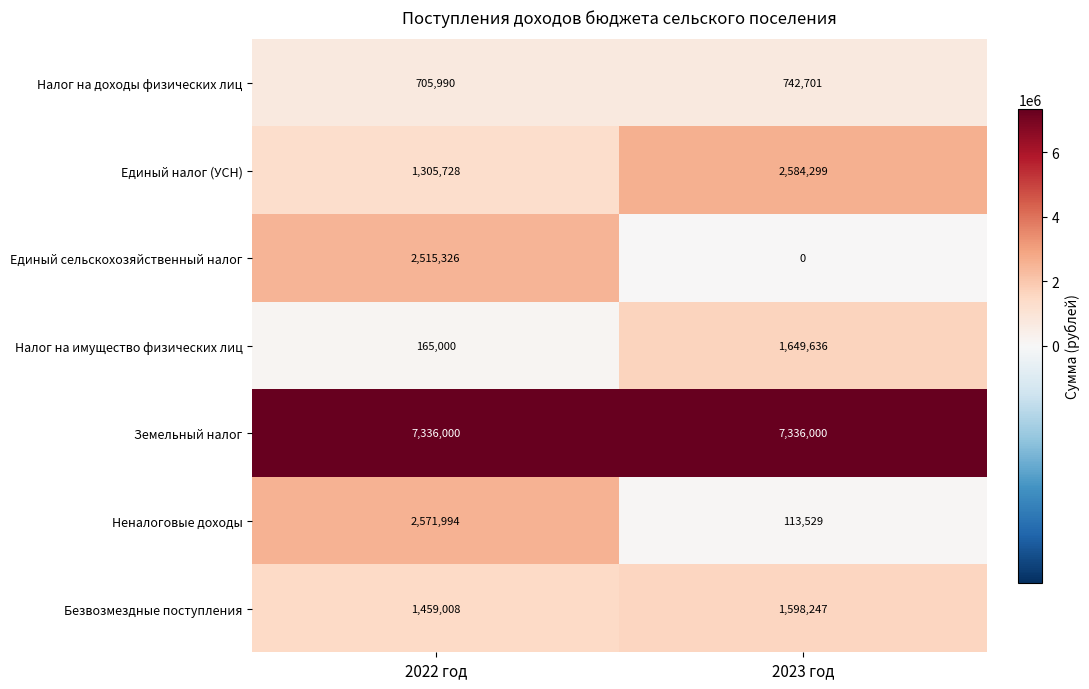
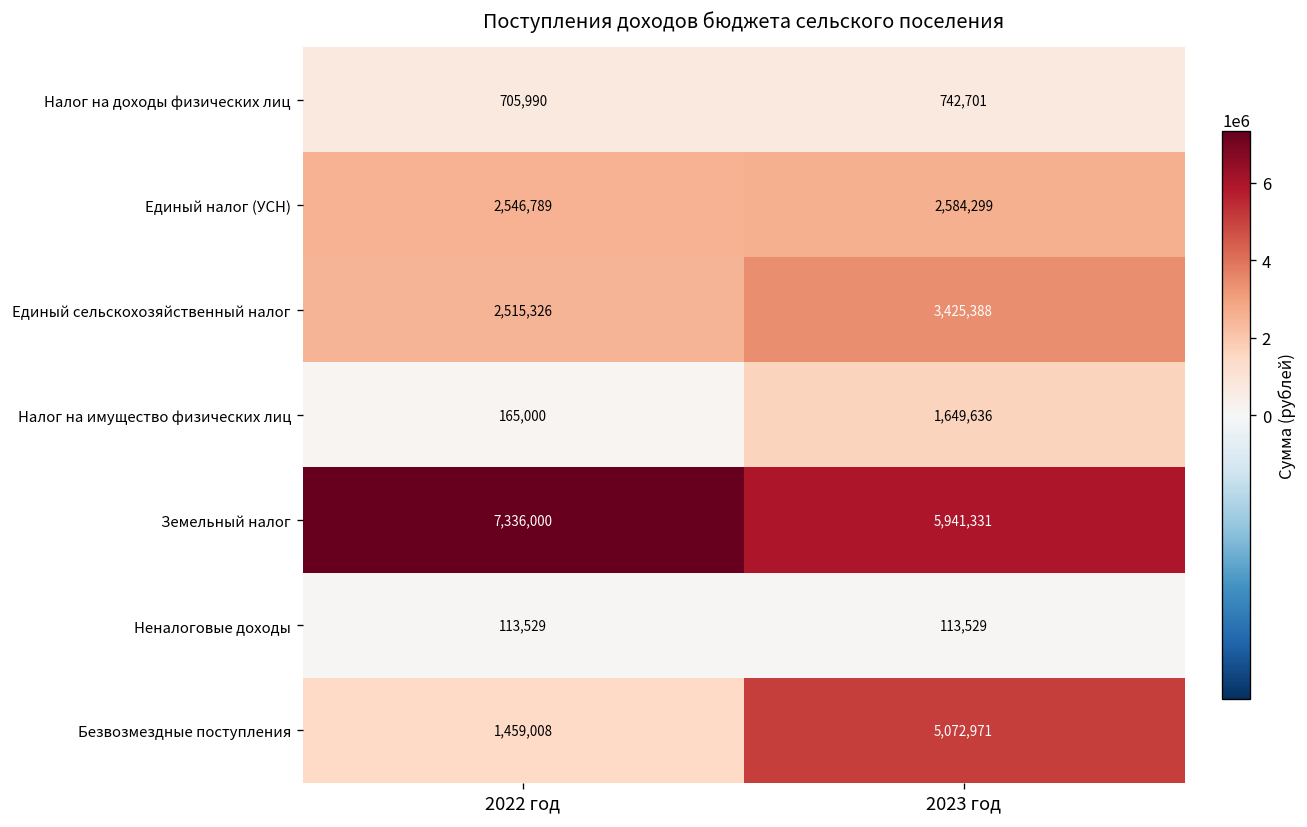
Единый налог (УСН), 2022 год: 1,305,728 -> 2,546,789
Единый сельскохозяйственный налог, 2023 год: 0 -> 3,425,388
Земельный налог, 2023 год: 7,336,000 -> 5,941,331
Неналоговые доходы, 2022 год: 2,571,994 -> 113,529
Безвозмездные поступления, 2023 год: 1,598,247 -> 5,072,971
